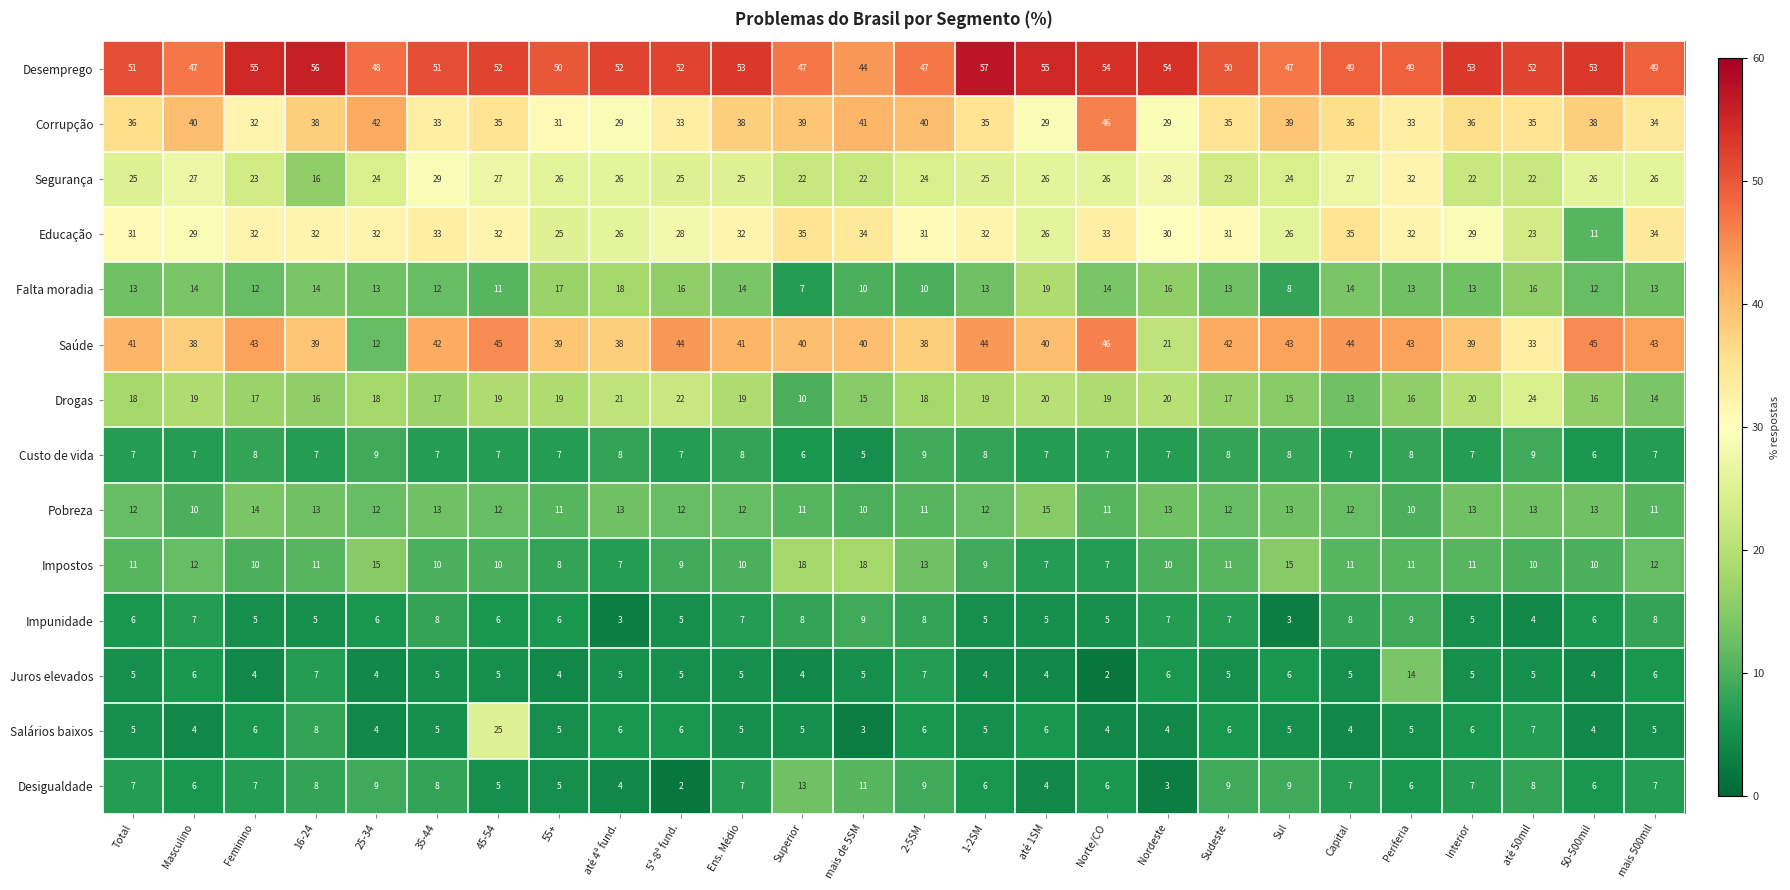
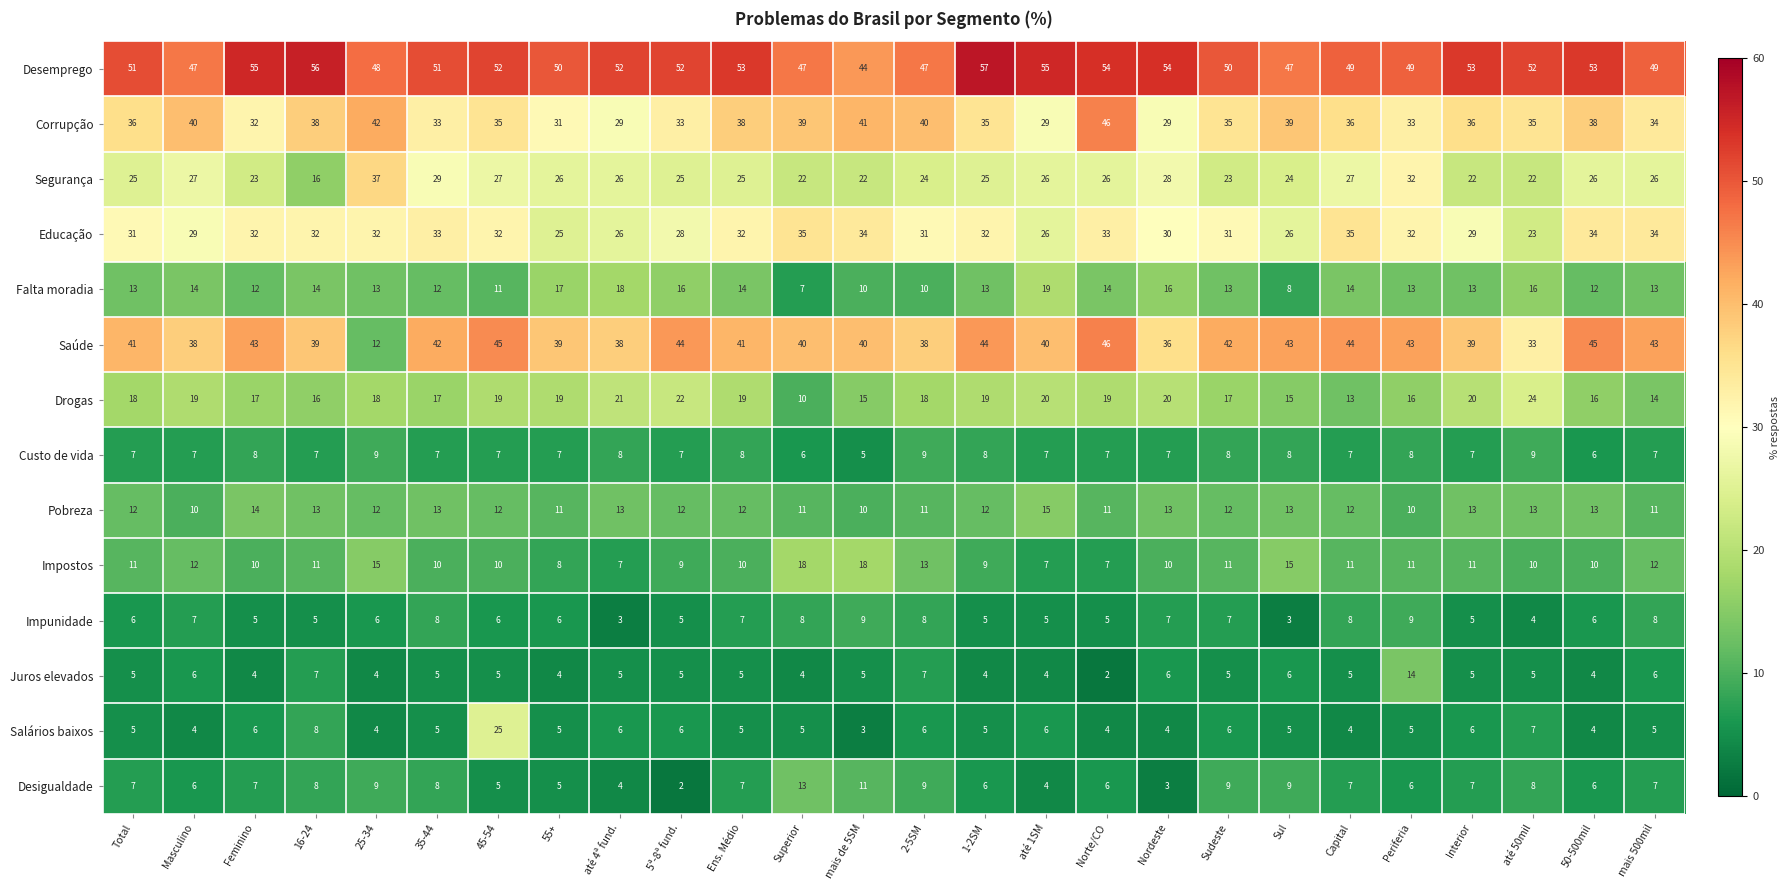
Segurança, 25-34: 24 -> 37
Educação, 50-500mil: 11 -> 34
Saúde, Nordeste: 21 -> 36
